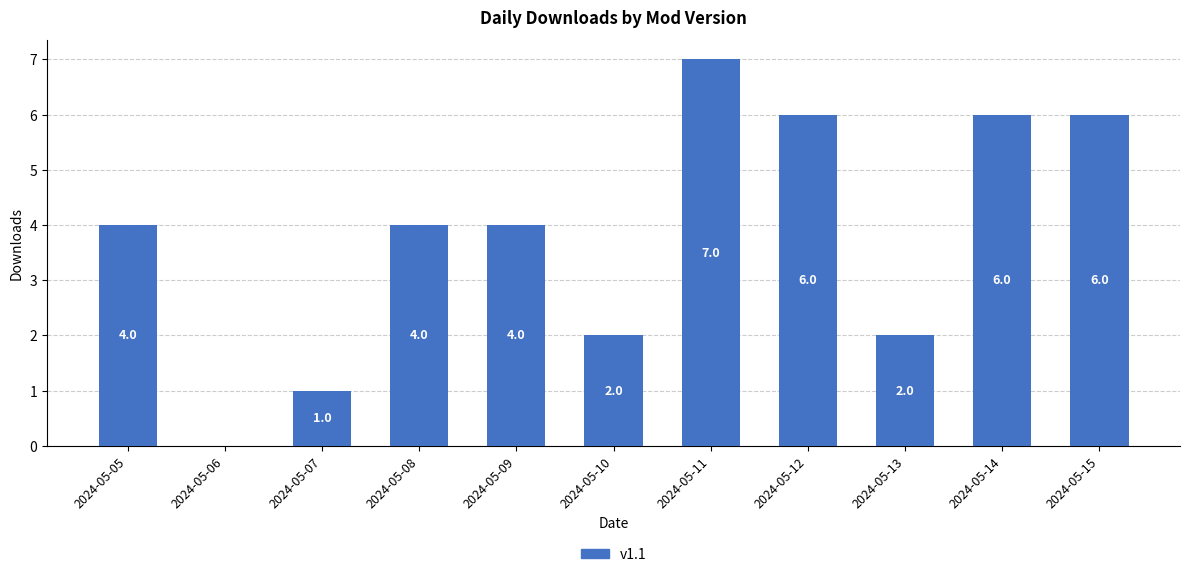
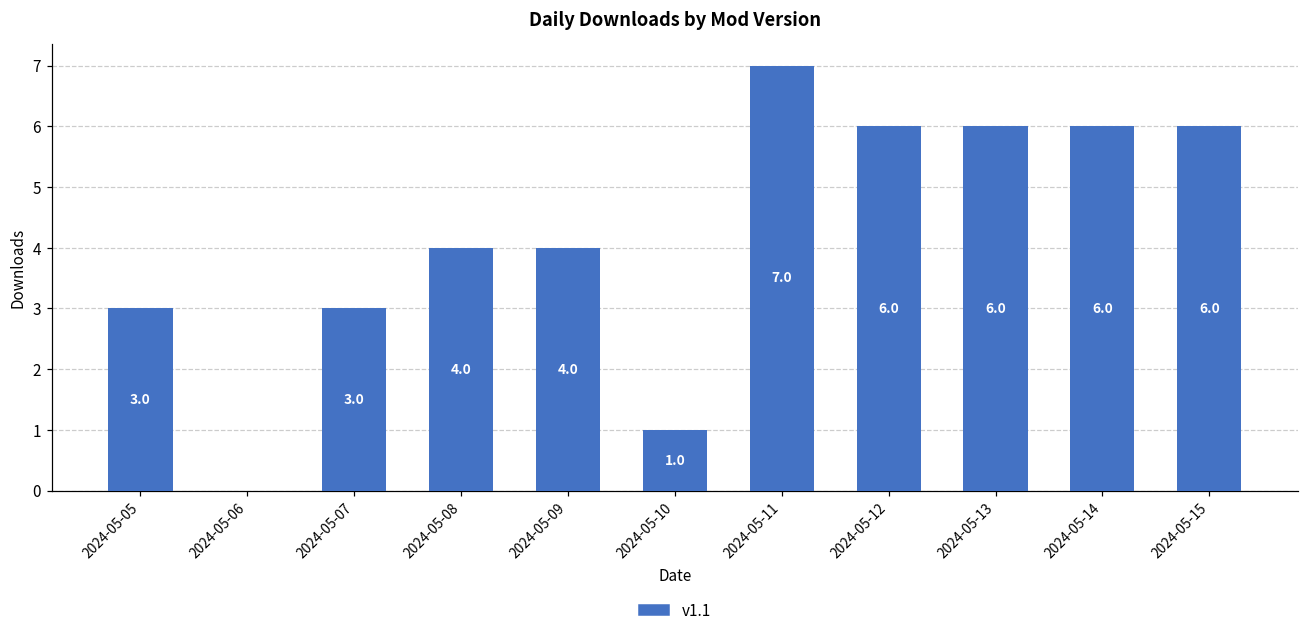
2024-05-05: 4.0 -> 3.0
2024-05-07: 1.0 -> 3.0
2024-05-10: 2.0 -> 1.0
2024-05-13: 2.0 -> 6.0
